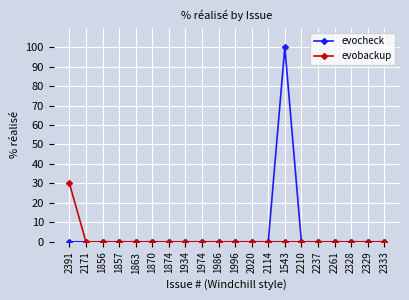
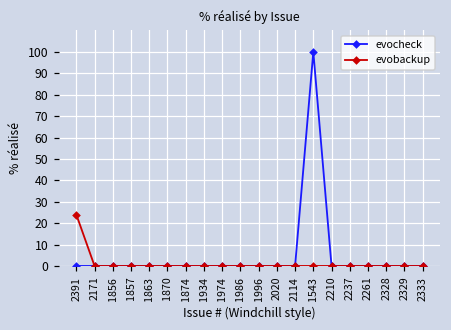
evobackup, 2391: 30 -> 24
